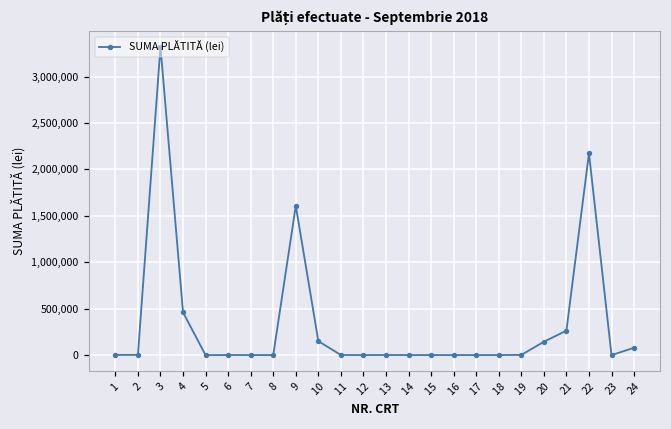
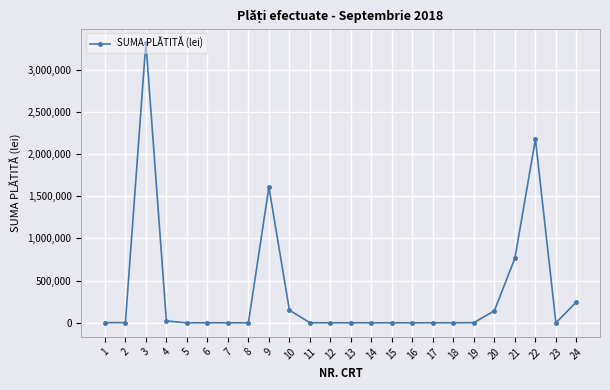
4: 500,000 -> 0
21: 300,000 -> 800,000
24: 100,000 -> 200,000
